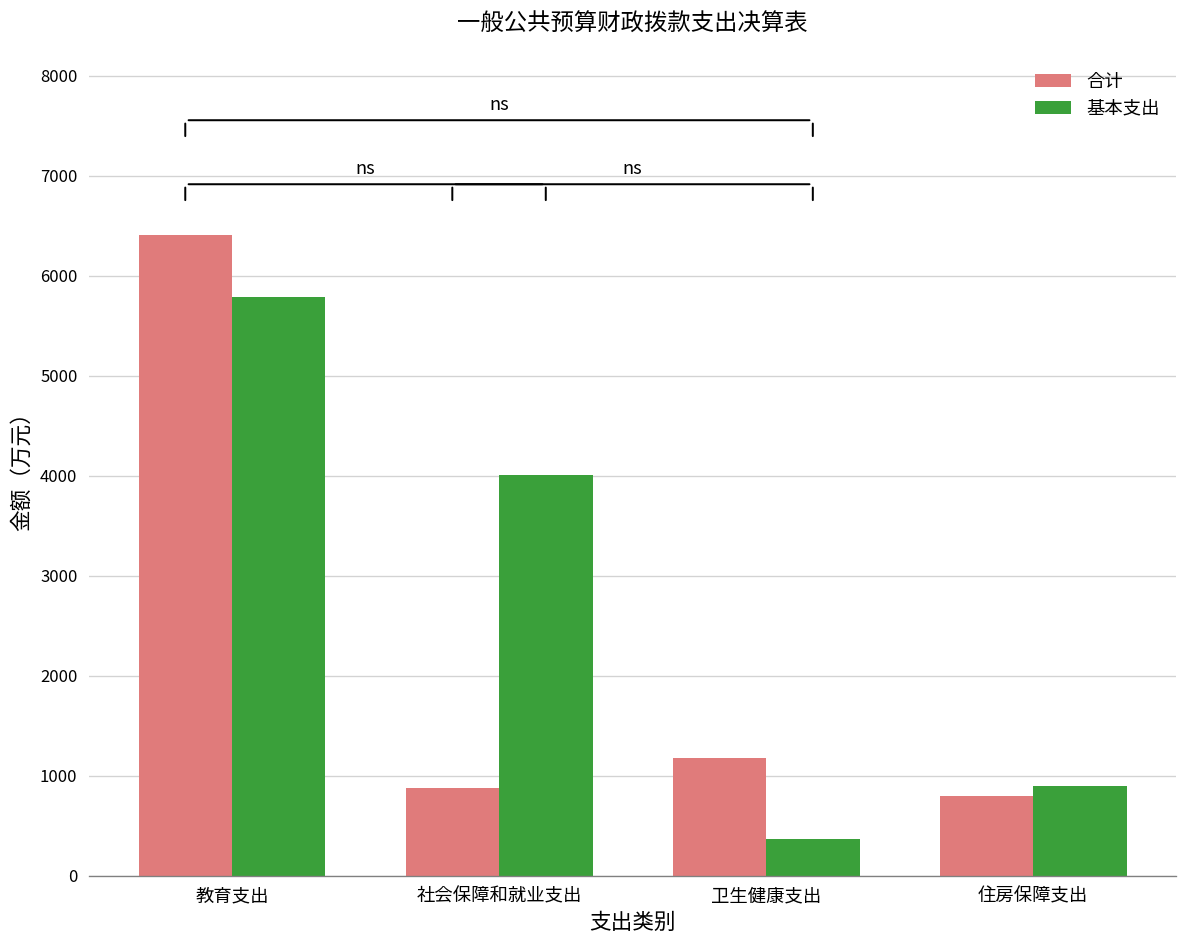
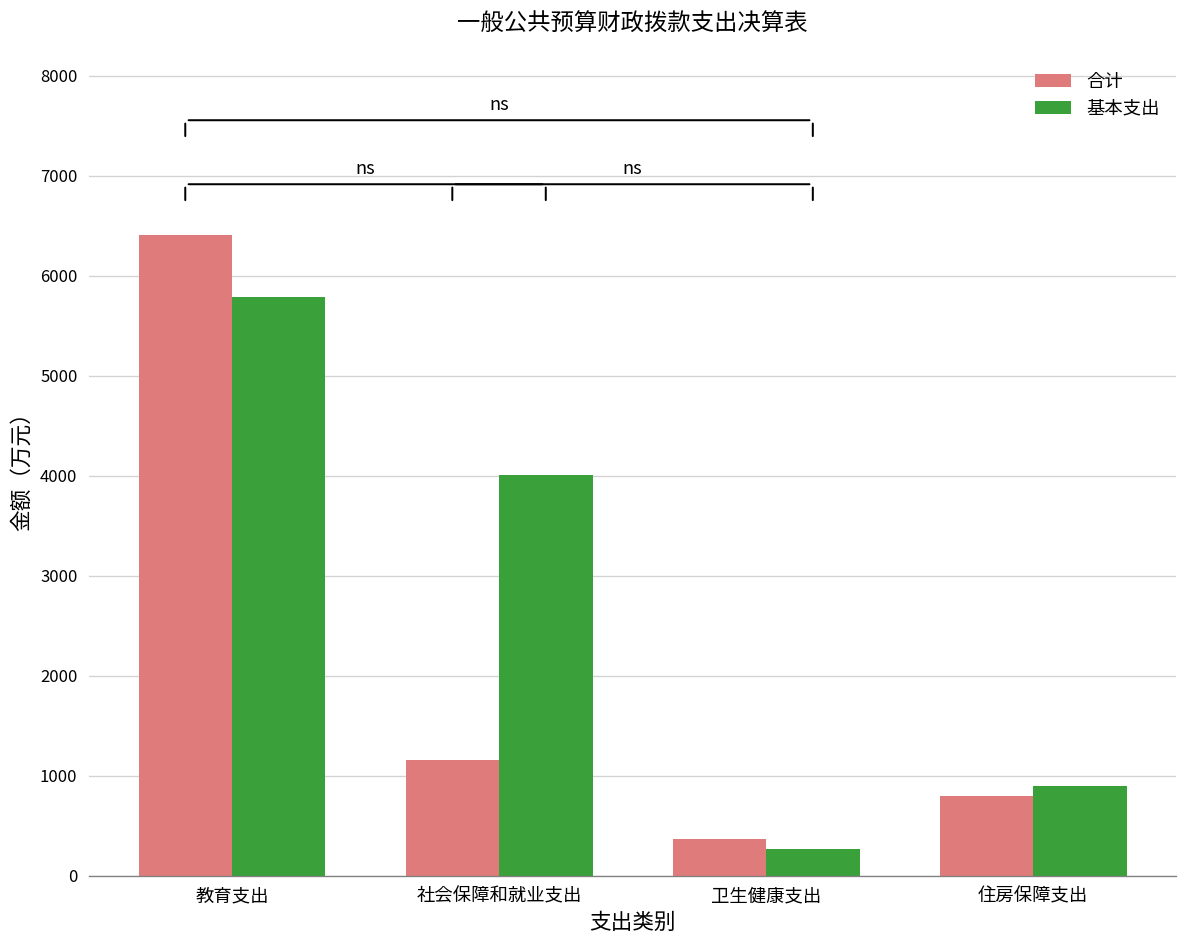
合计, 社会保障和就业支出: 900 -> 1200
合计, 卫生健康支出: 1200 -> 400
基本支出, 卫生健康支出: 400 -> 300
